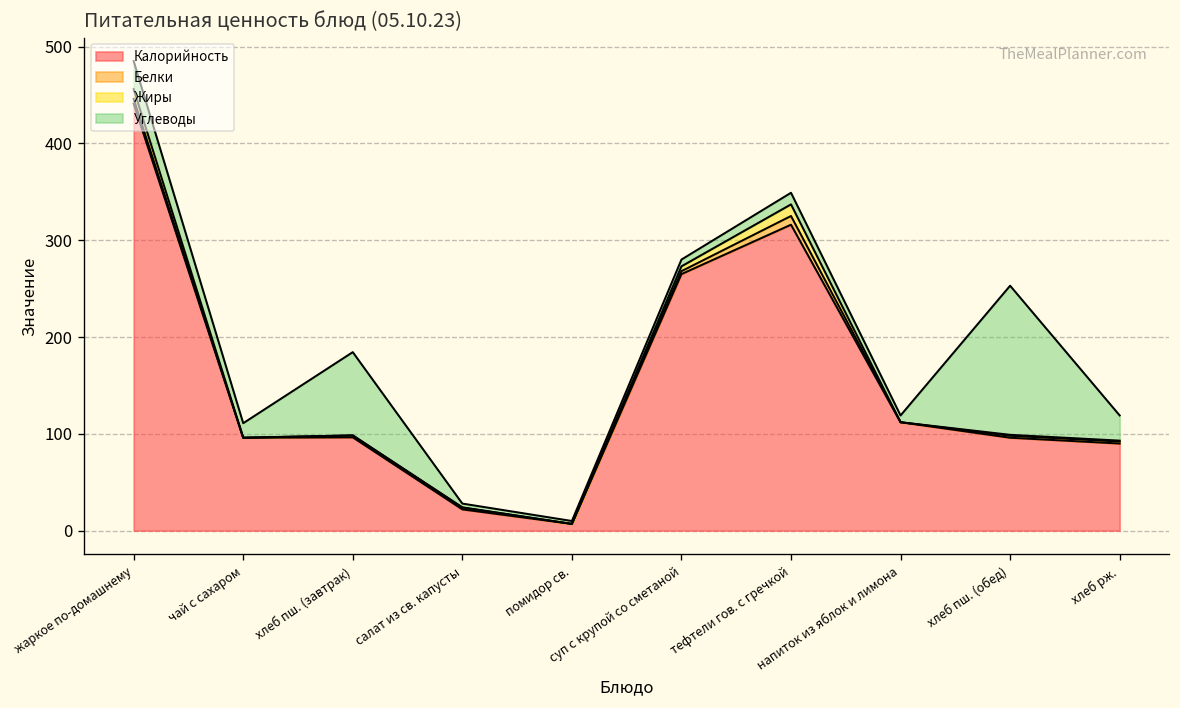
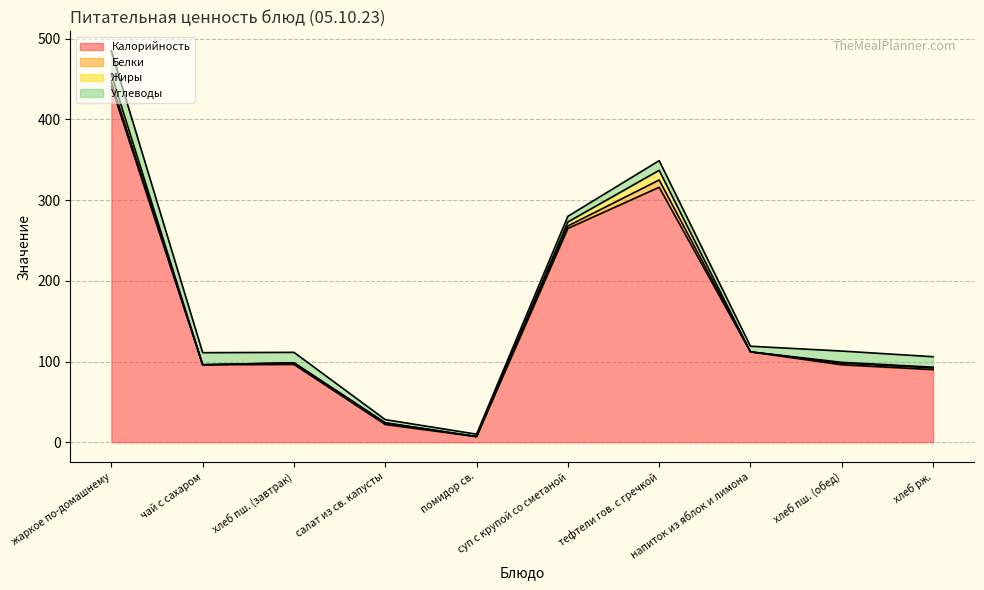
Углеводы, хлеб пш. (завтрак): 90 -> 10
Углеводы, хлеб пш. (обед): 150 -> 10
Углеводы, хлеб рж.: 30 -> 10
